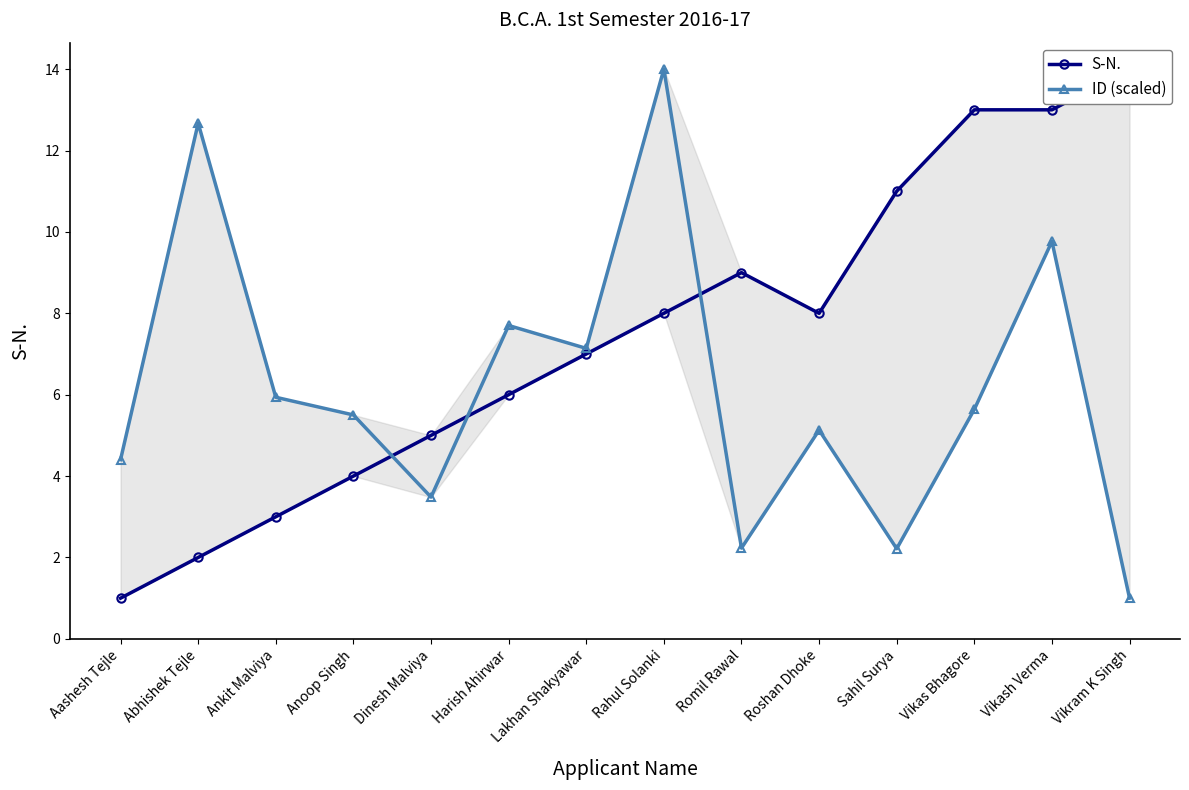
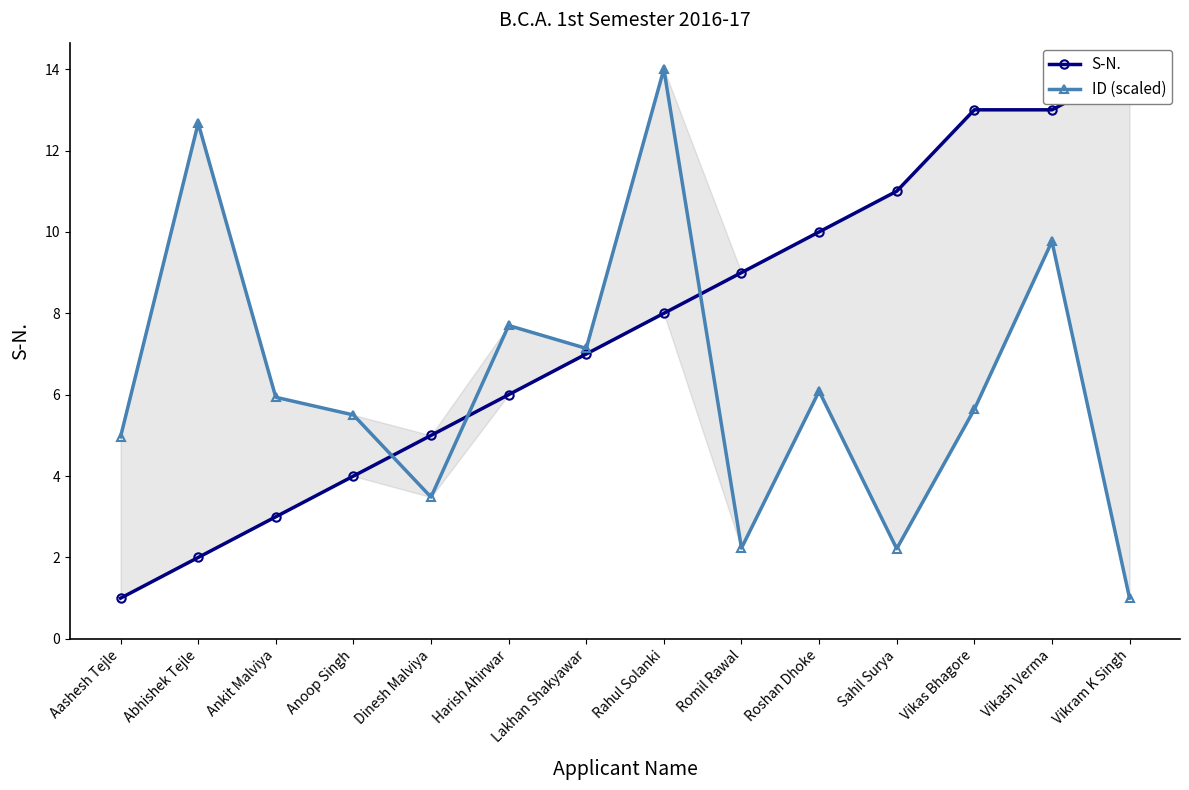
ID (scaled), Aashesh Tejle: 4.4 -> 5.0
S-N., Roshan Dhoke: 8 -> 10
ID (scaled), Roshan Dhoke: 5.1 -> 6.1
